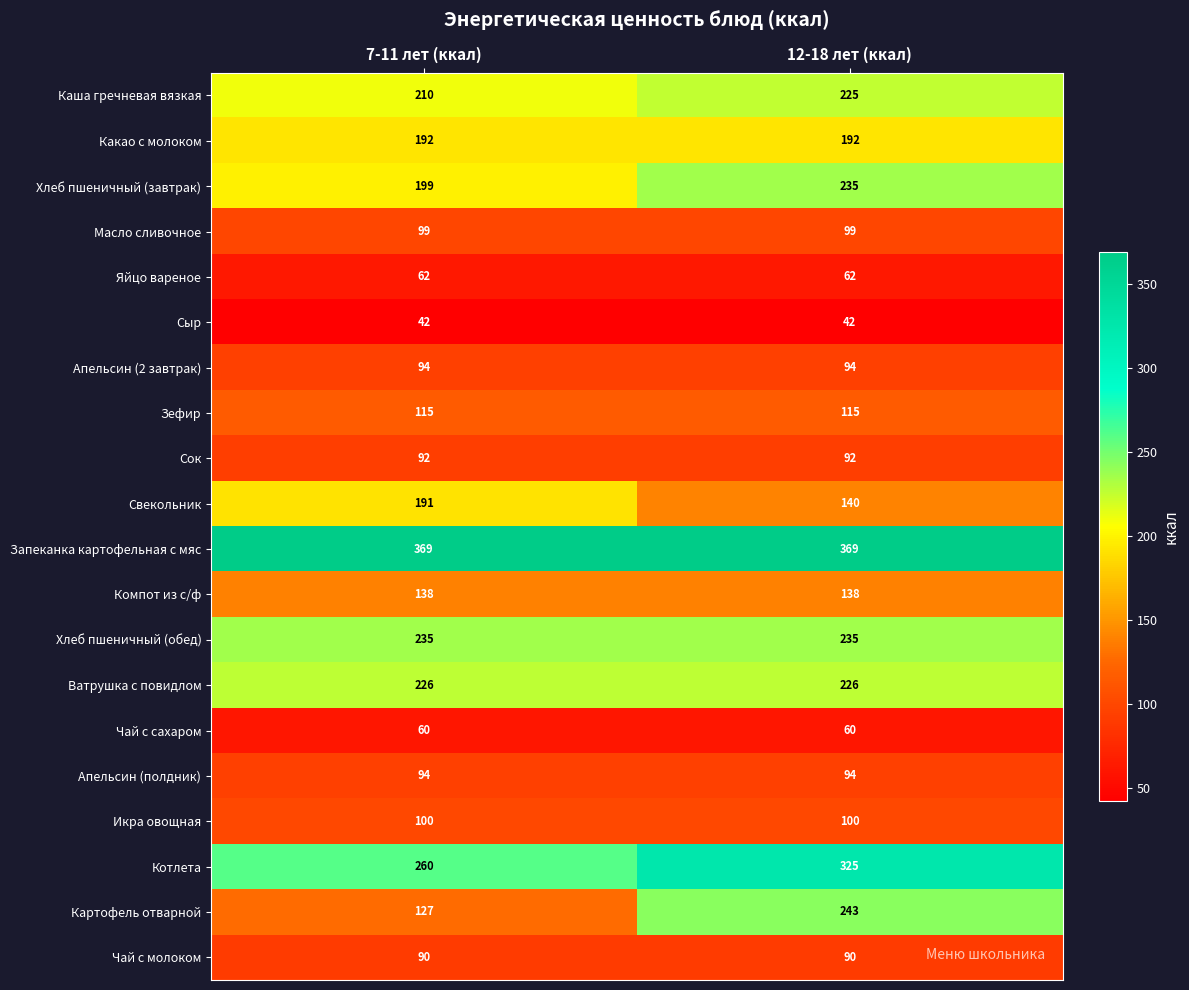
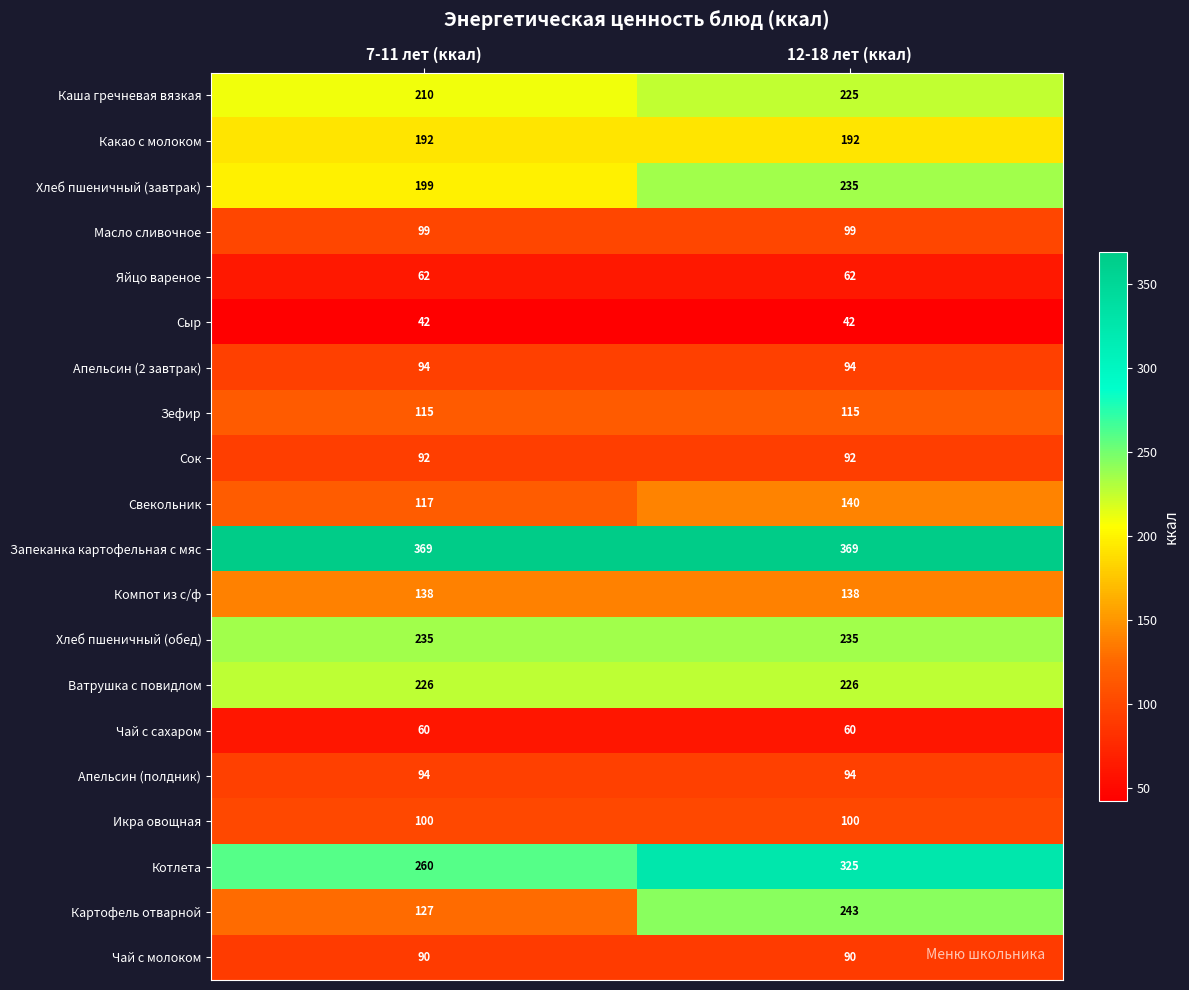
Свекольник, 7-11 лет (ккал): 191 -> 117
